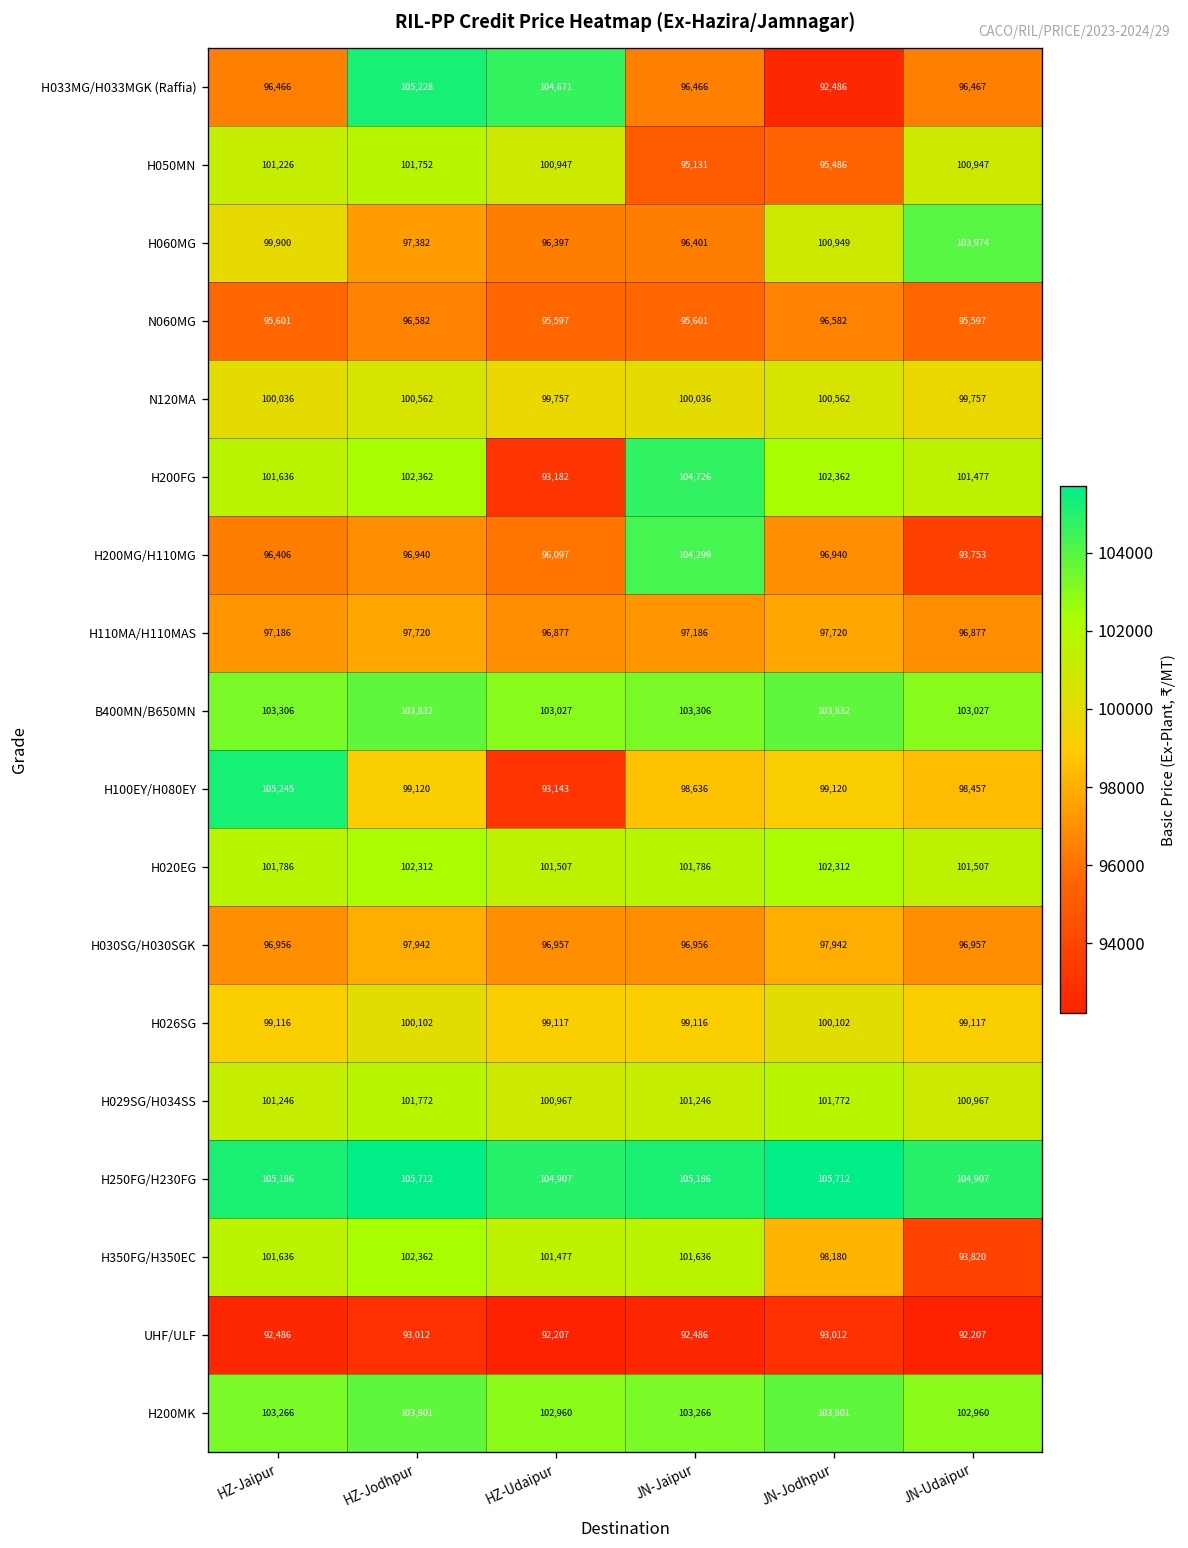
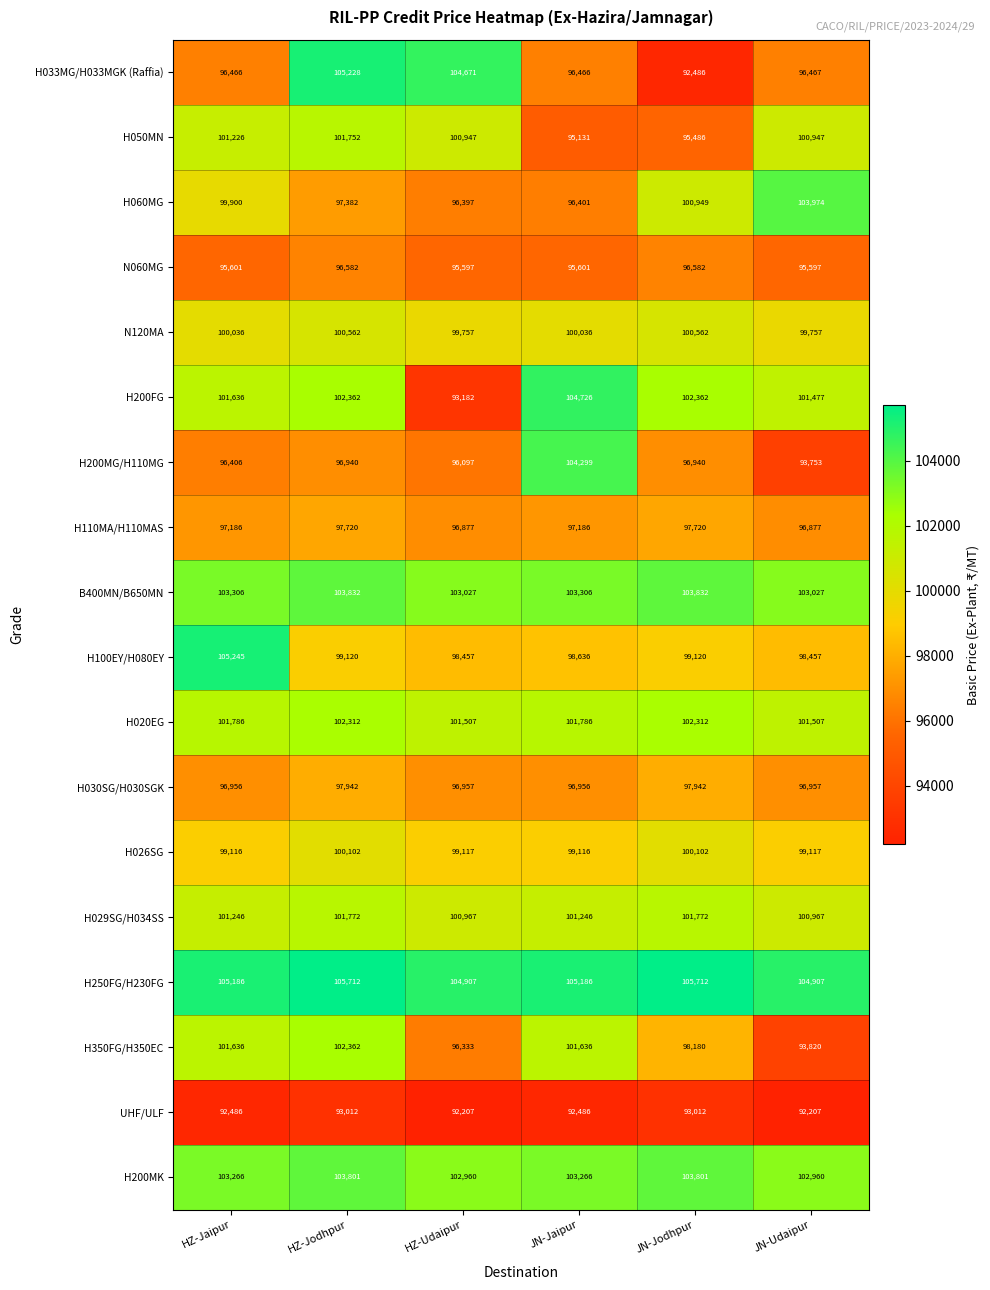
H100EY/H080EY, HZ-Udaipur: 93,143 -> 98,457
H350FG/H350EC, HZ-Udaipur: 101,477 -> 96,333
